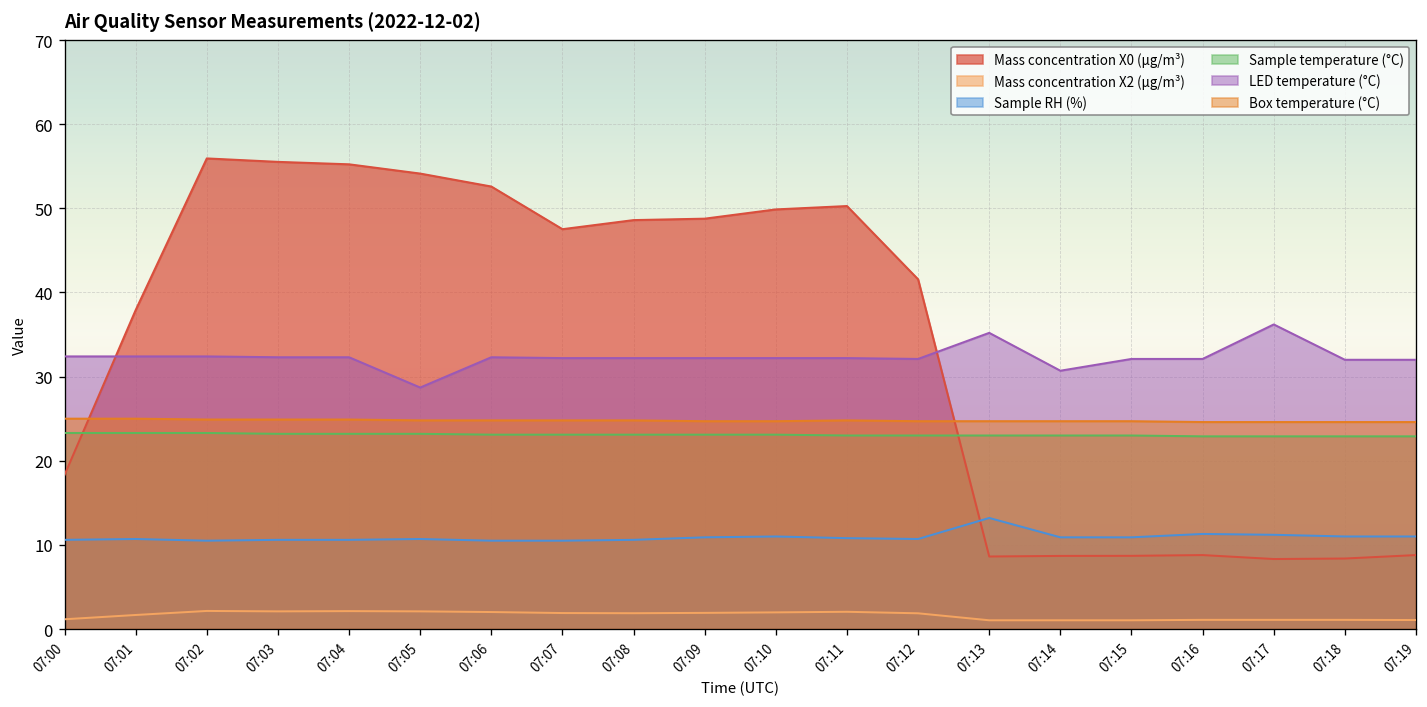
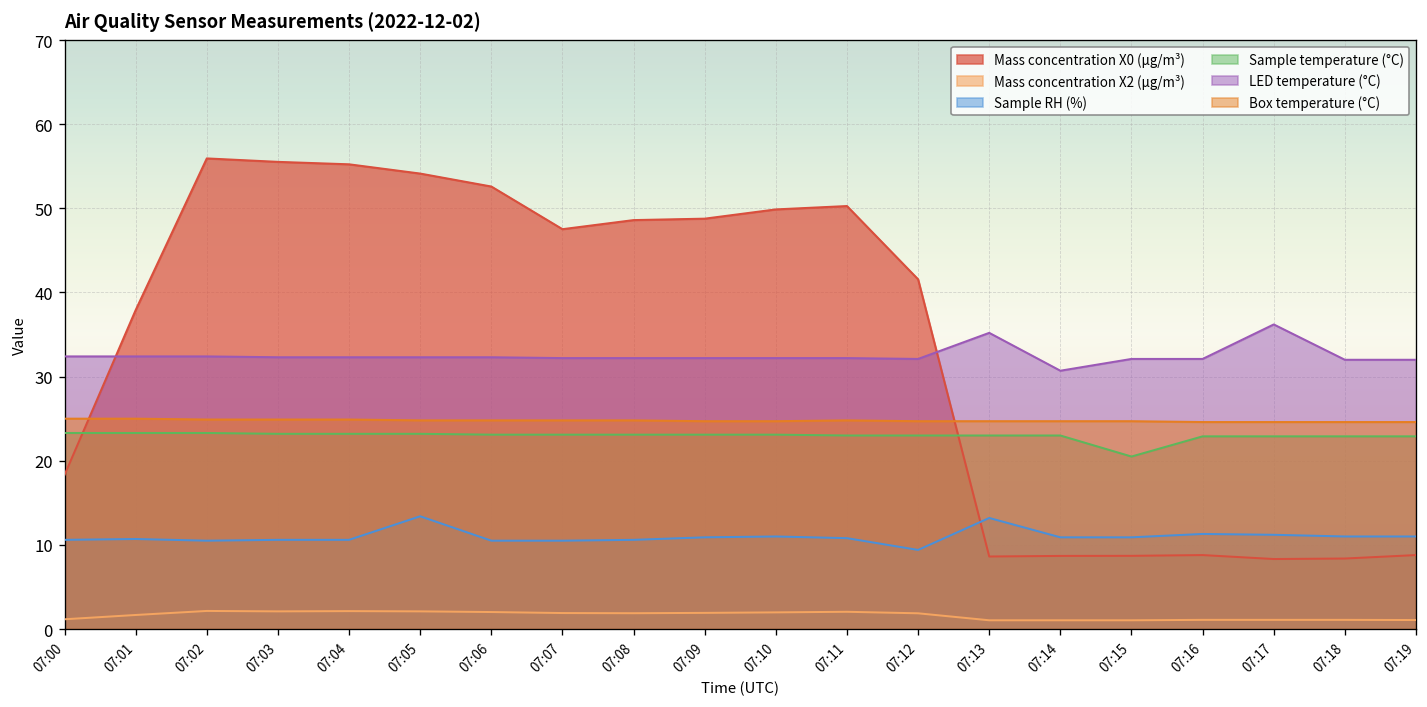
Sample RH (%), 07:05: 11 -> 13
LED temperature (°C), 07:05: 29 -> 32
Sample RH (%), 07:12: 11 -> 9
Sample temperature (°C), 07:15: 23 -> 21
